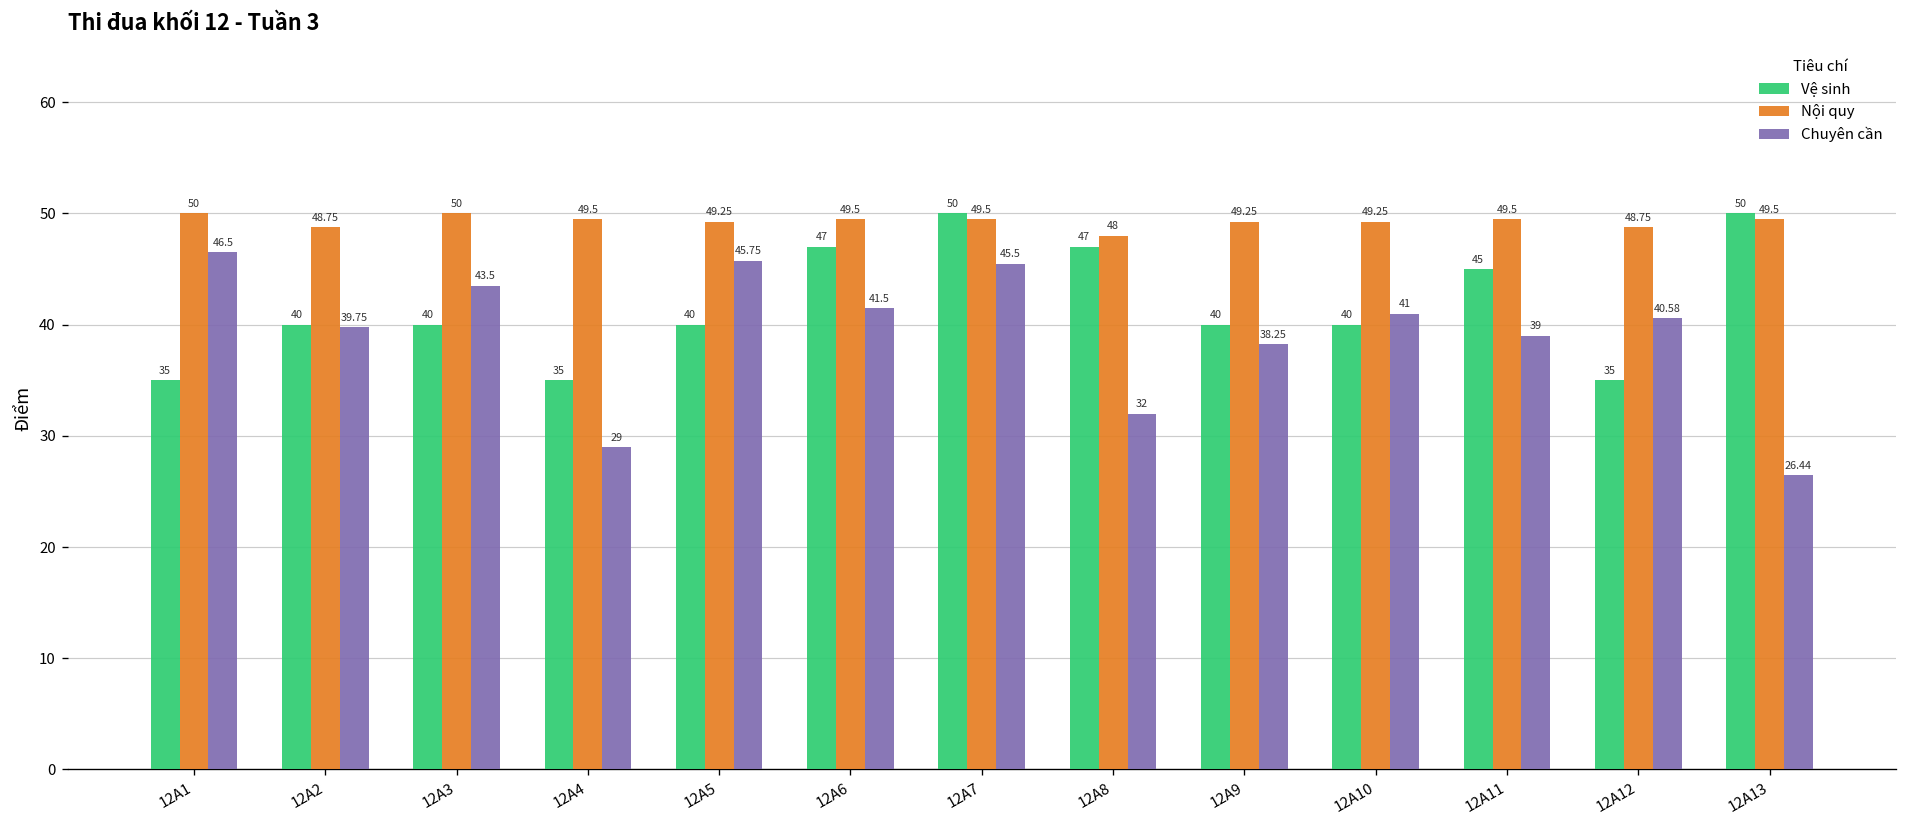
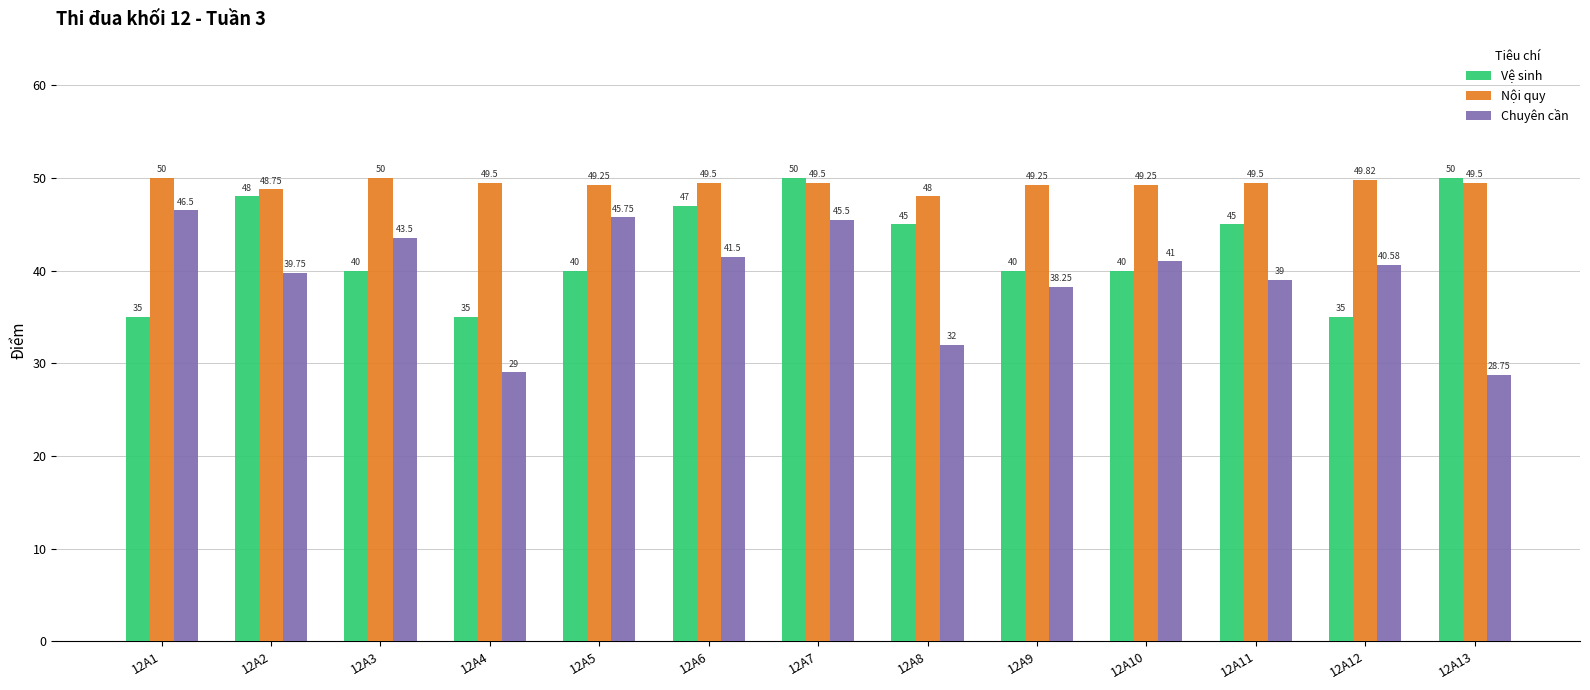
Vệ sinh, 12A2: 40 -> 48
Vệ sinh, 12A8: 47 -> 45
Nội quy, 12A12: 48.75 -> 49.82
Chuyên cần, 12A13: 26.44 -> 28.75
